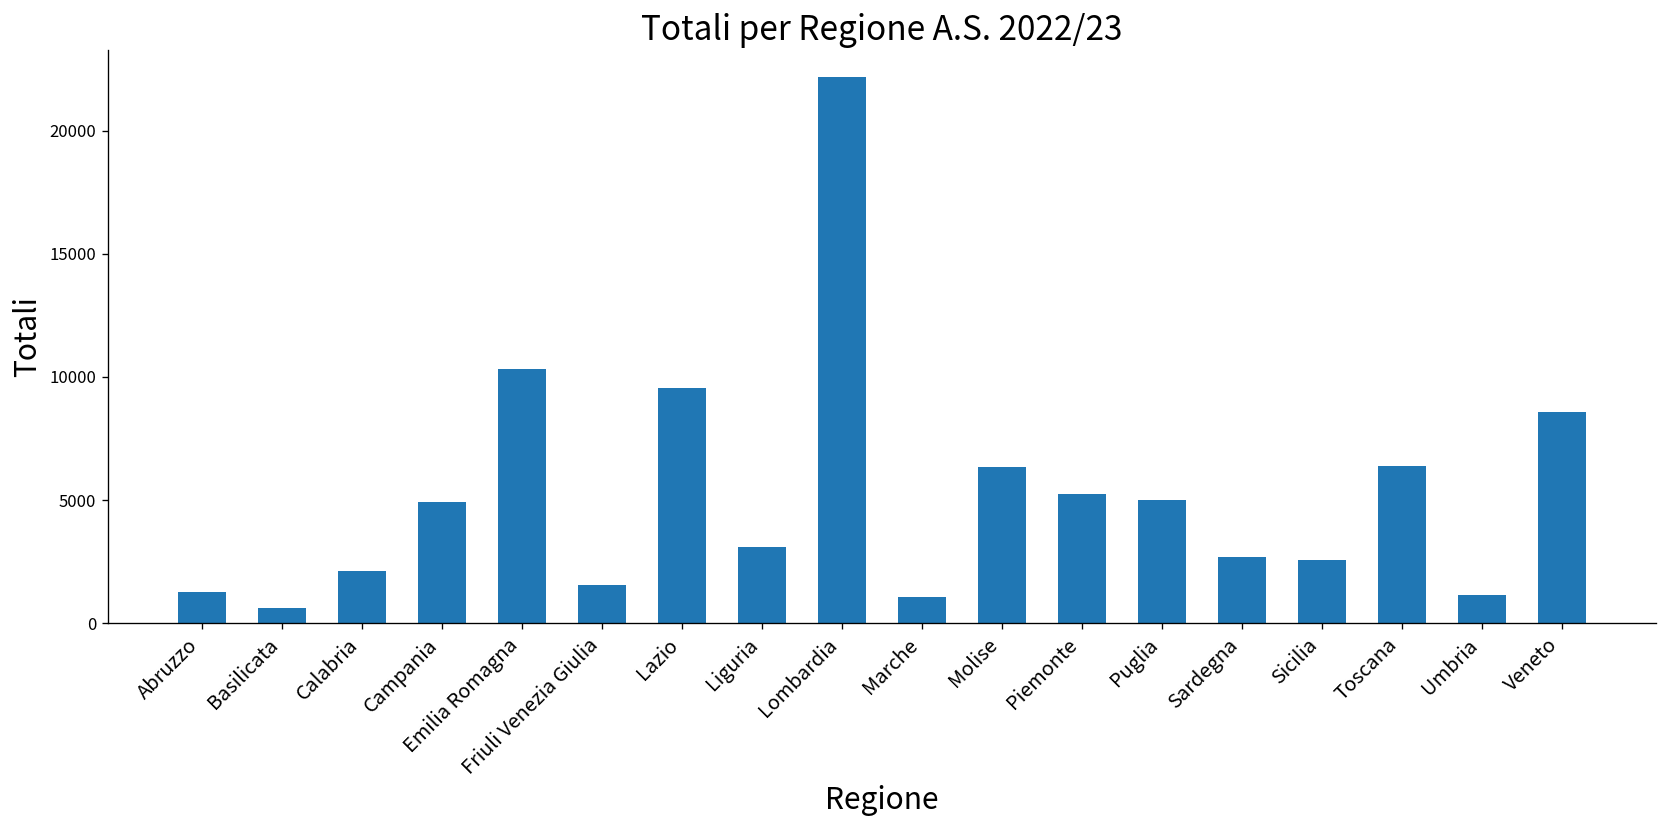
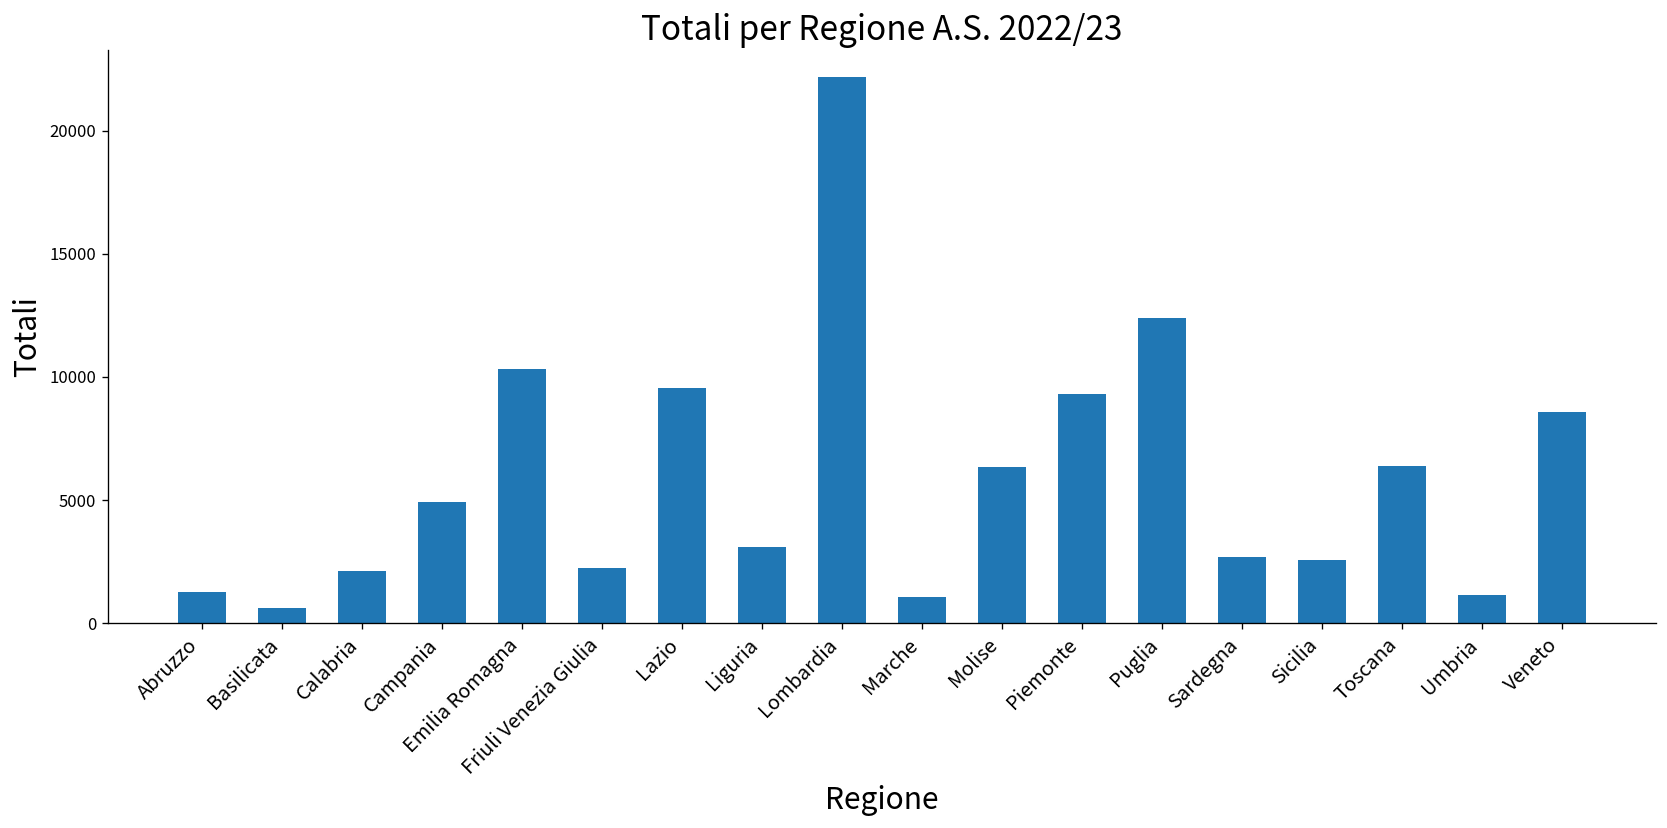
Friuli Venezia Giulia: 1600 -> 2200
Piemonte: 5200 -> 9300
Puglia: 5000 -> 12400
